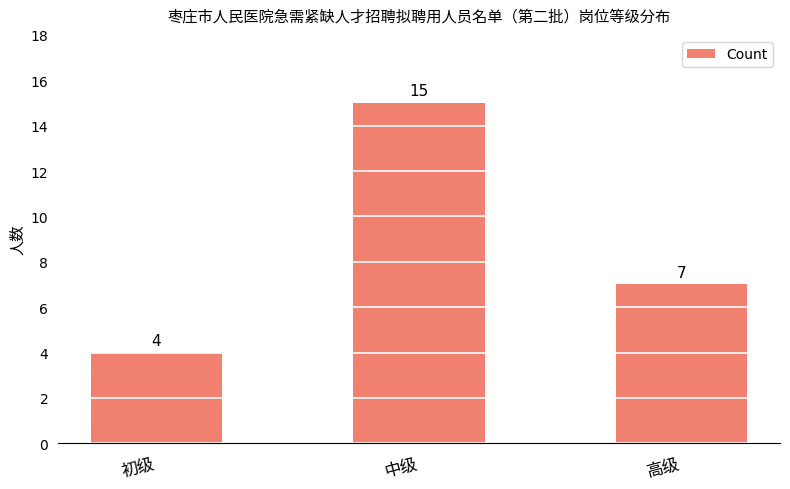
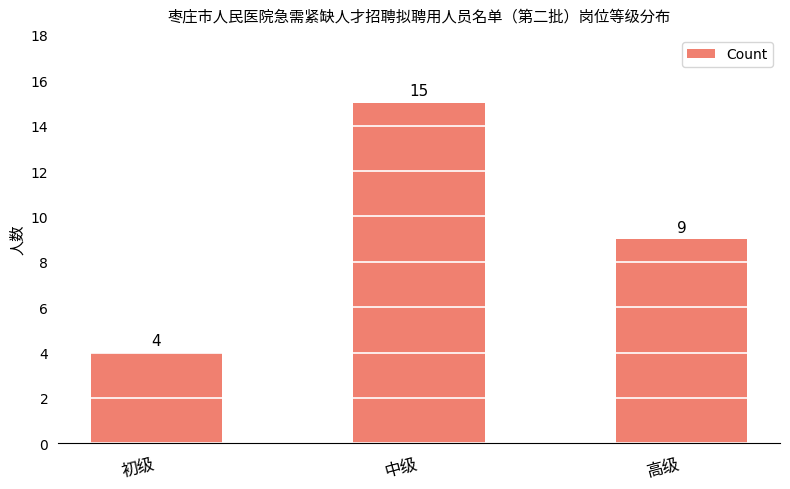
高级: 7 -> 9
